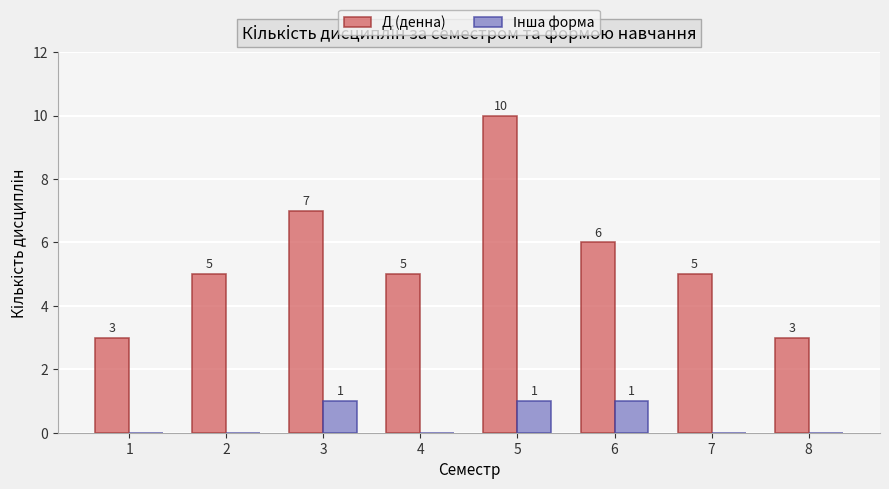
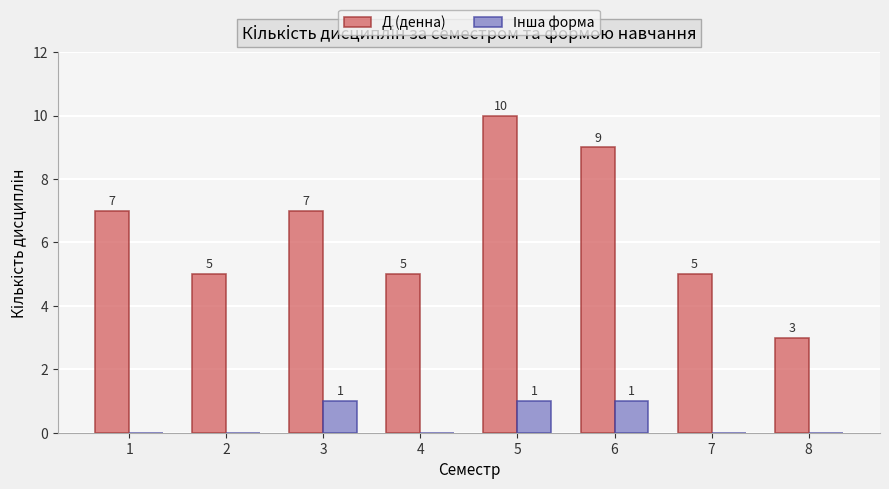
Д (денна), 1: 3 -> 7
Д (денна), 6: 6 -> 9
